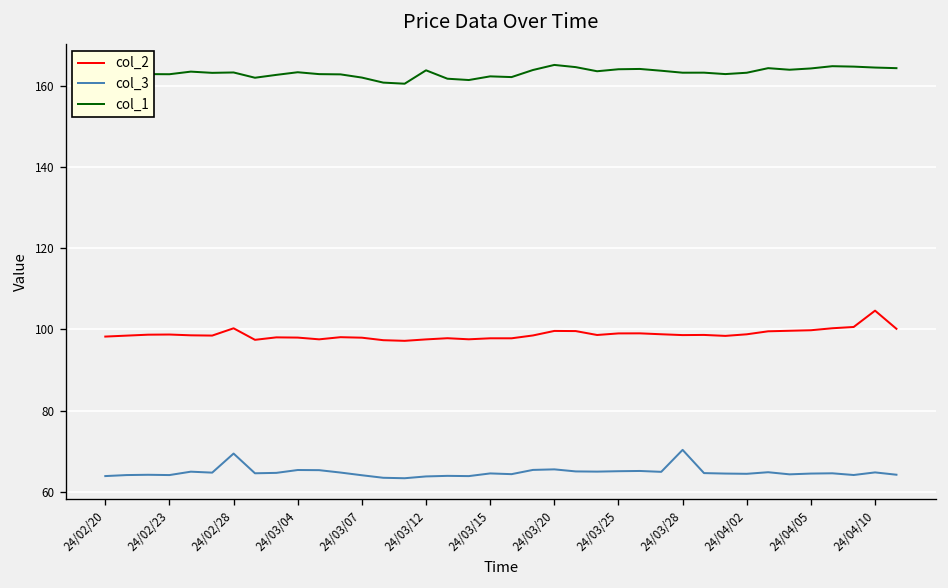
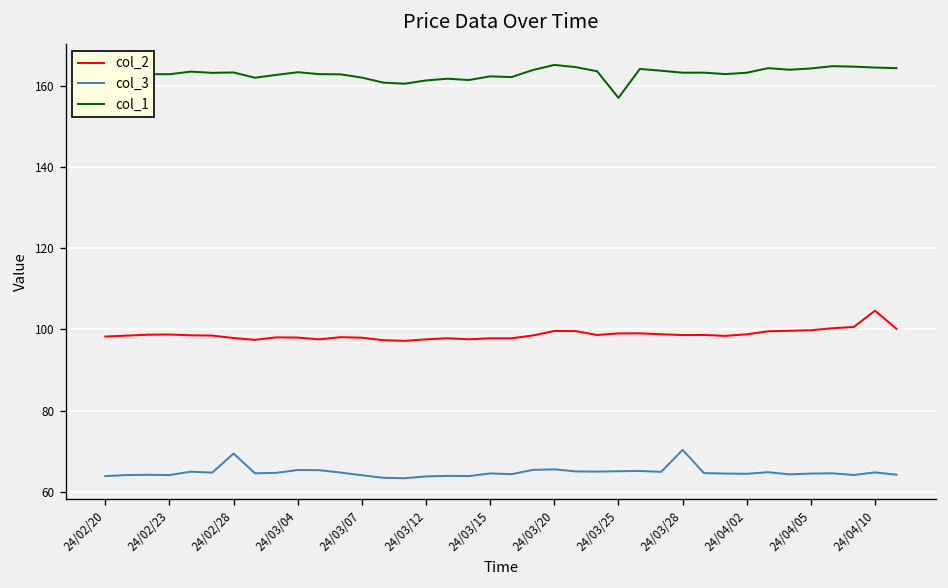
col_2, 24/02/28: 100 -> 98
col_1, 24/03/12: 164 -> 161
col_1, 24/03/25: 164 -> 157
